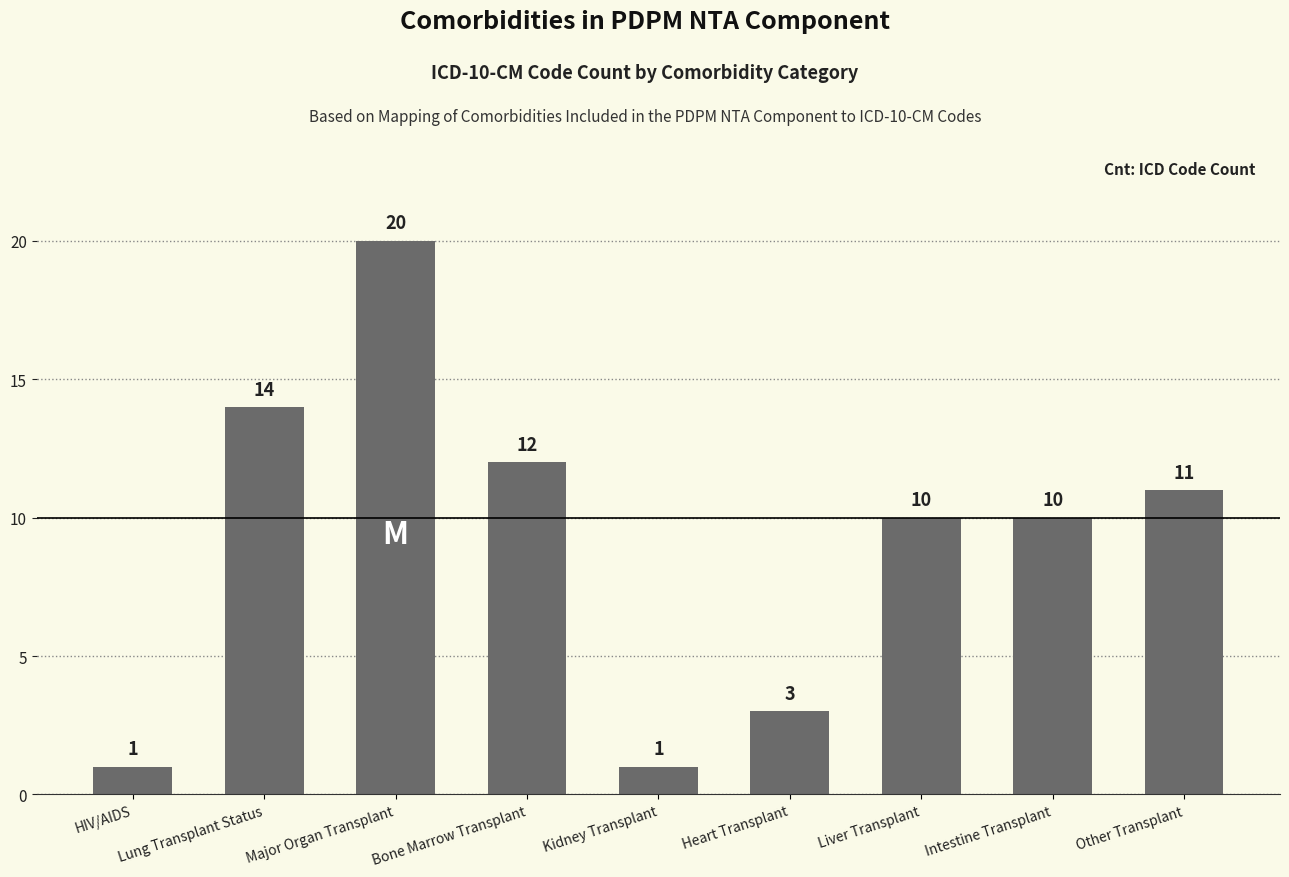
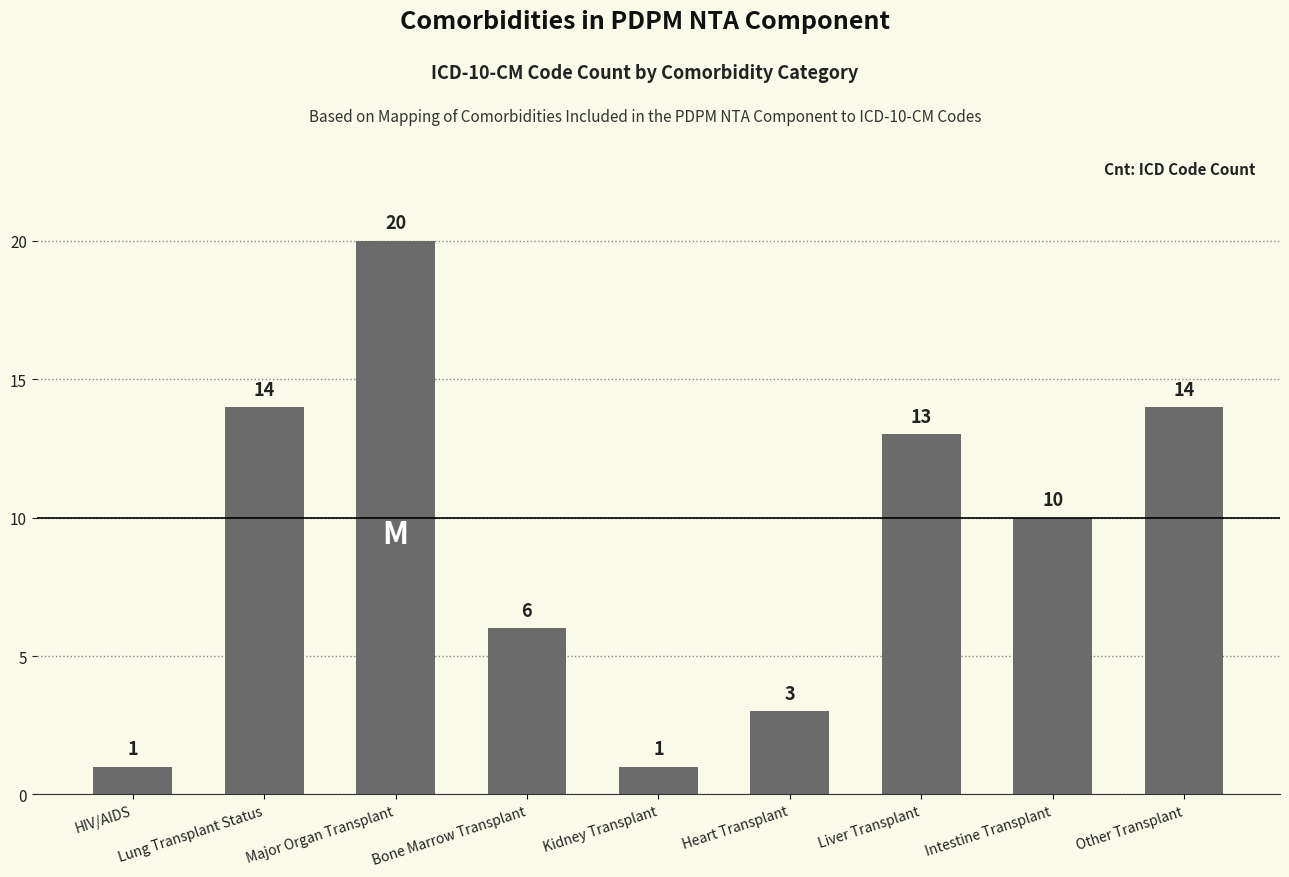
Bone Marrow Transplant: 12 -> 6
Liver Transplant: 10 -> 13
Other Transplant: 11 -> 14
